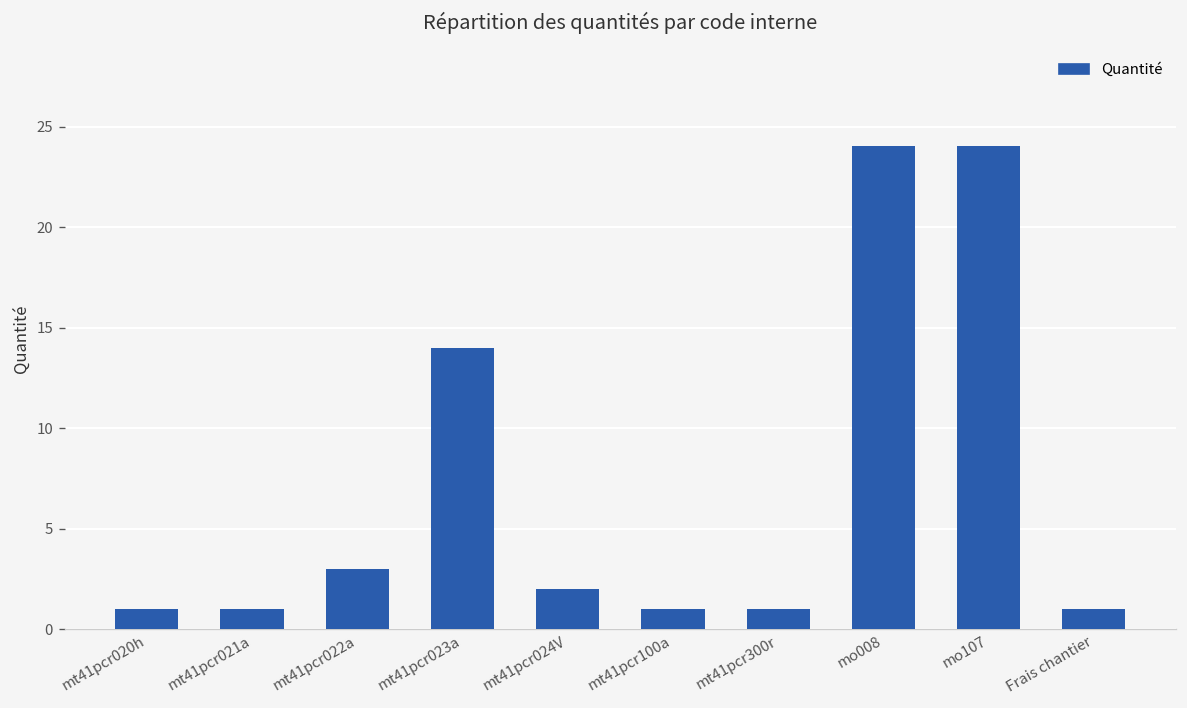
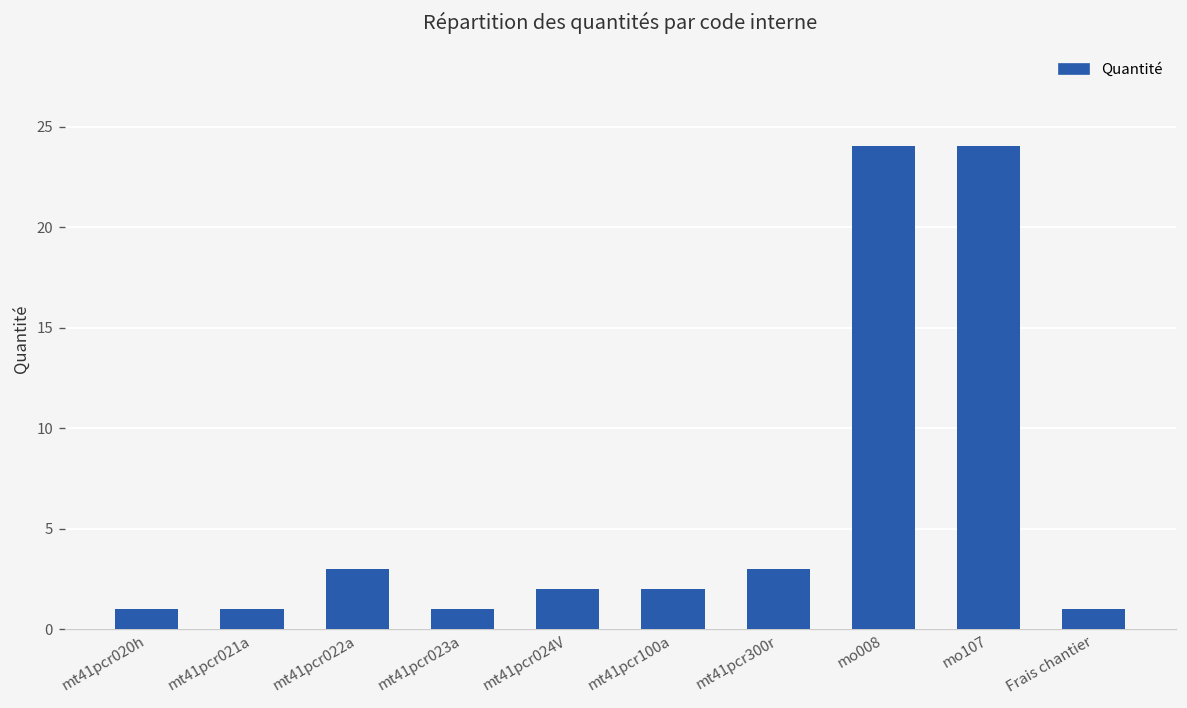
mt41pcr023a: 14 -> 1
mt41pcr100a: 1 -> 2
mt41pcr300r: 1 -> 3
